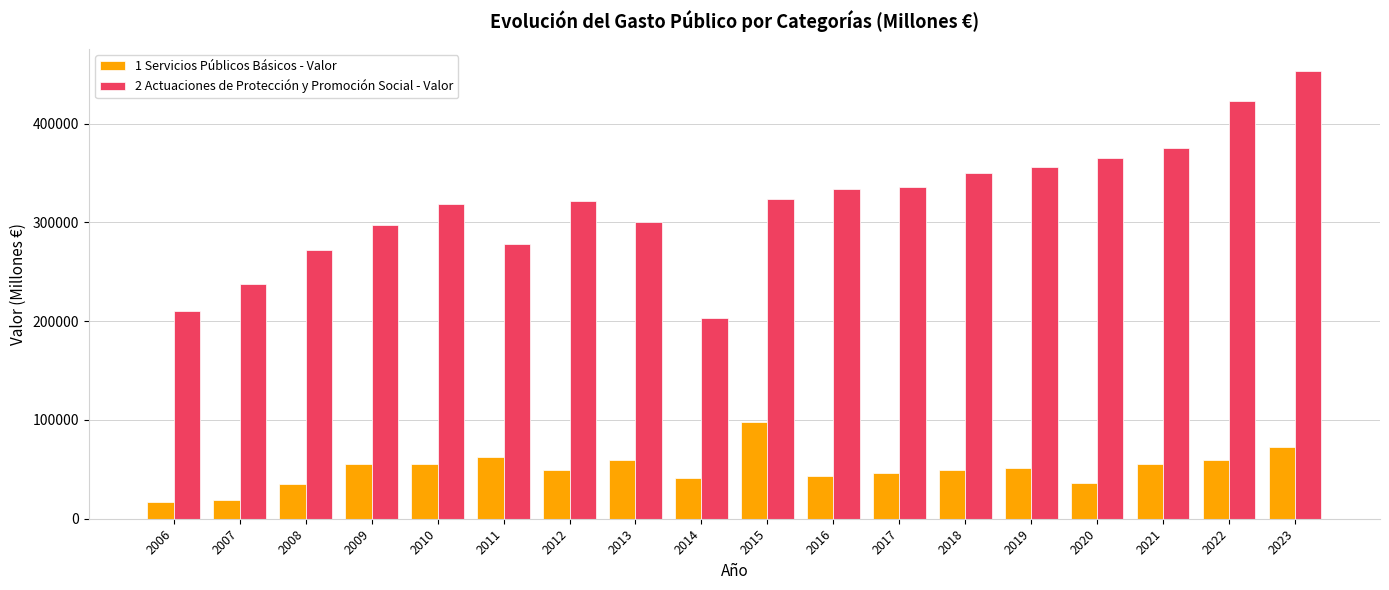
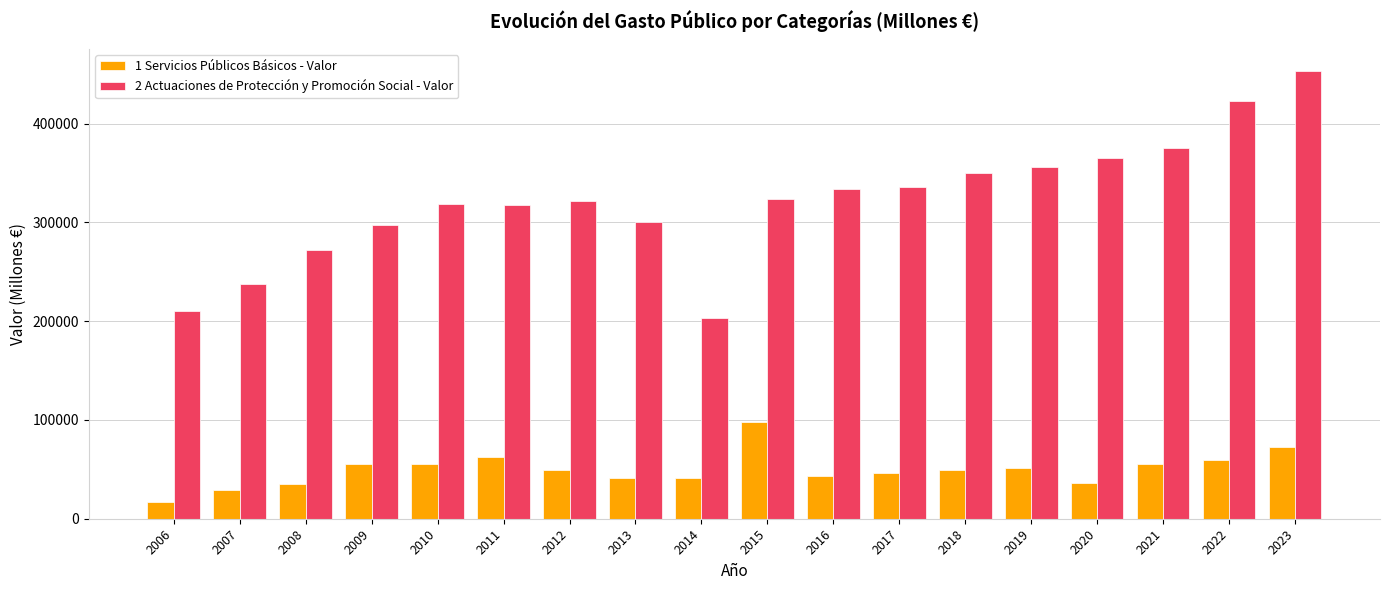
1 Servicios Públicos Básicos - Valor, 2007: 20000 -> 30000
2 Actuaciones de Protección y Promoción Social - Valor, 2011: 280000 -> 320000
1 Servicios Públicos Básicos - Valor, 2013: 60000 -> 40000
